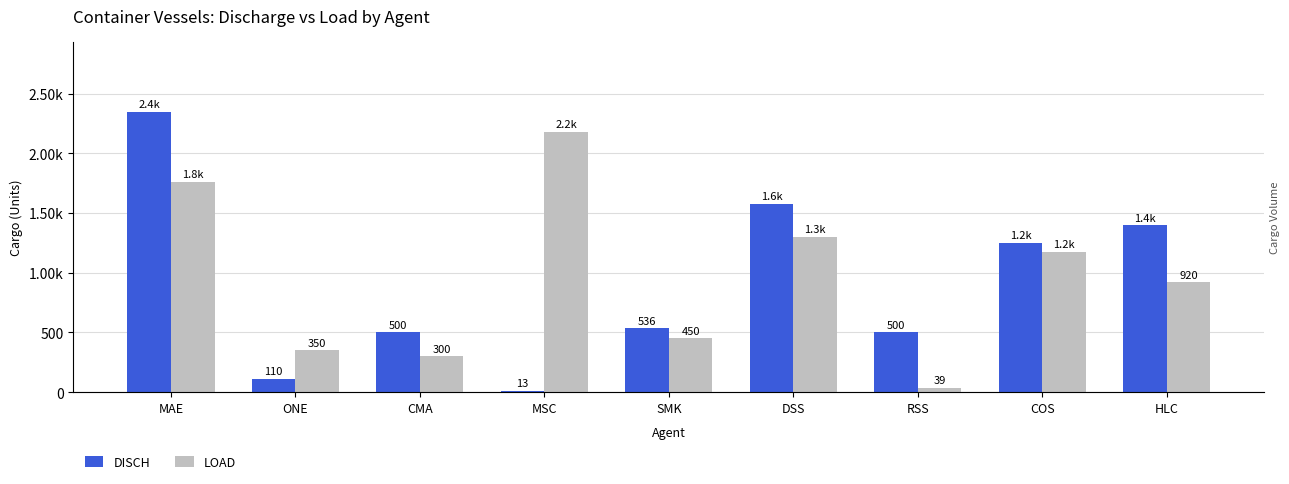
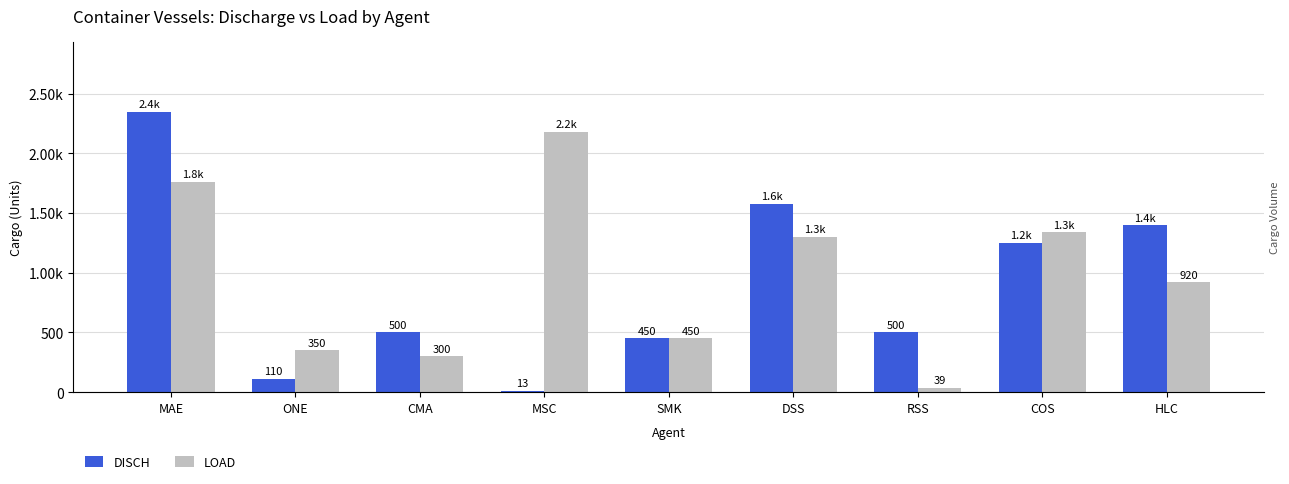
DISCH, SMK: 536 -> 450
LOAD, COS: 1.2k -> 1.3k
